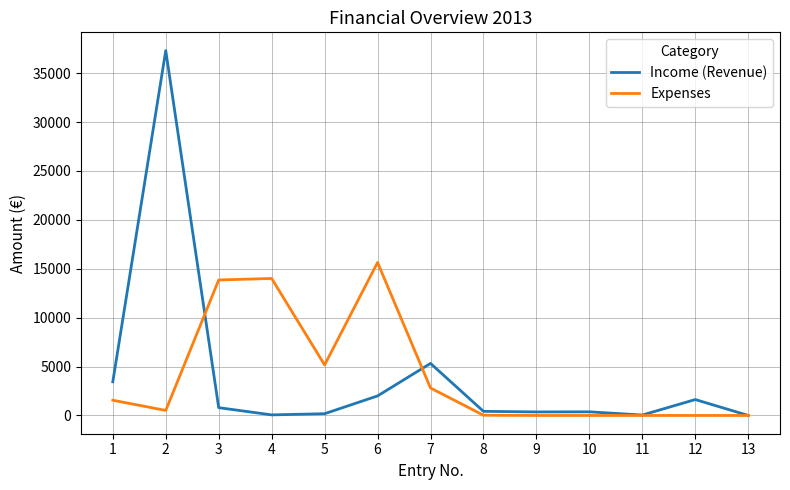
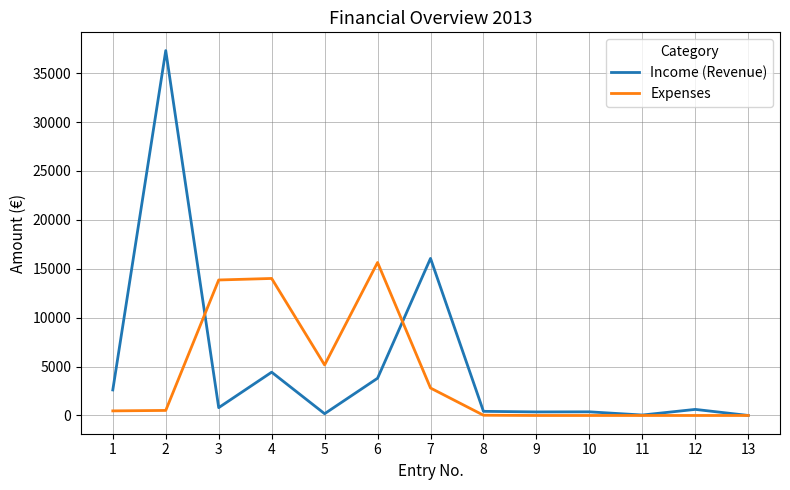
Income (Revenue), 1: 3400 -> 2600
Expenses, 1: 2000 -> 0
Income (Revenue), 4: 0 -> 4000
Income (Revenue), 6: 2000 -> 4000
Income (Revenue), 7: 5000 -> 16000
Income (Revenue), 12: 2000 -> 1000
